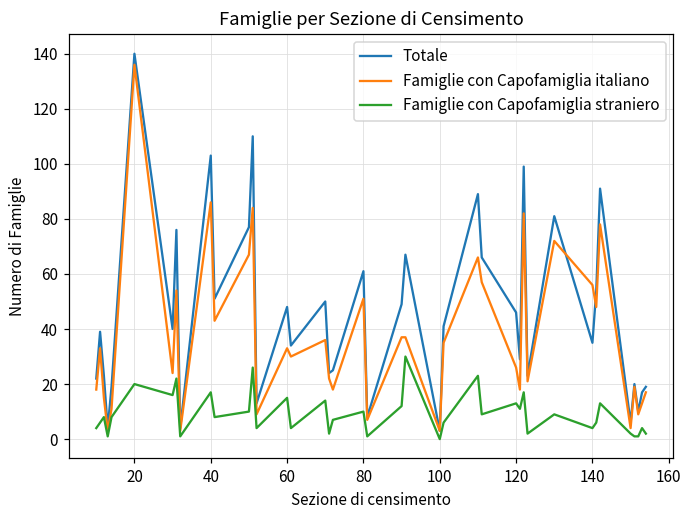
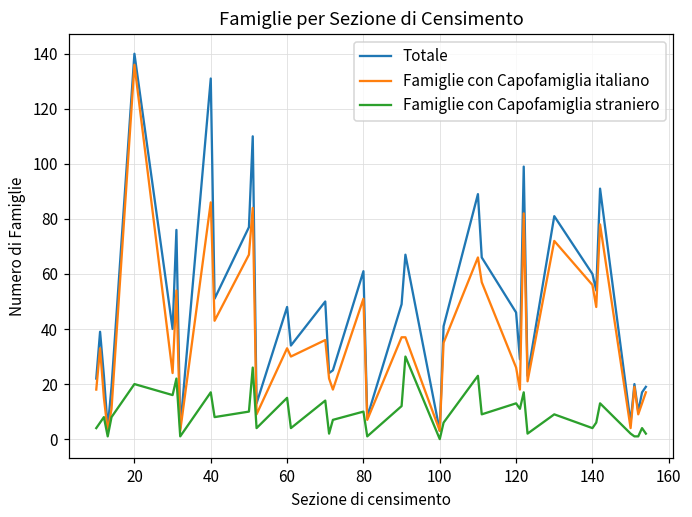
Totale, 40: 103 -> 131
Totale, 140: 35 -> 60
